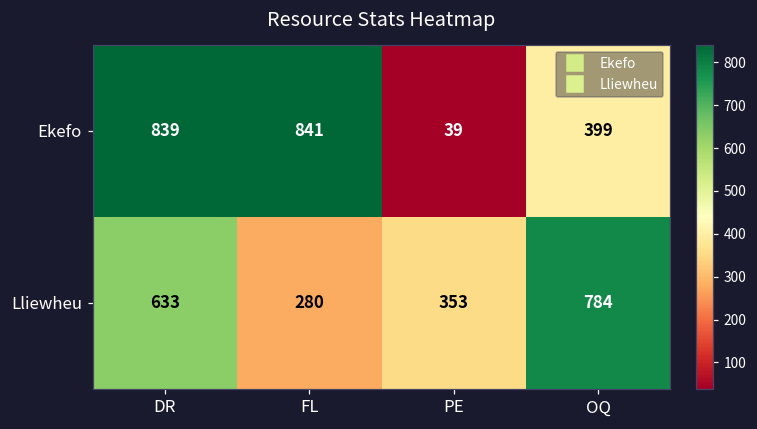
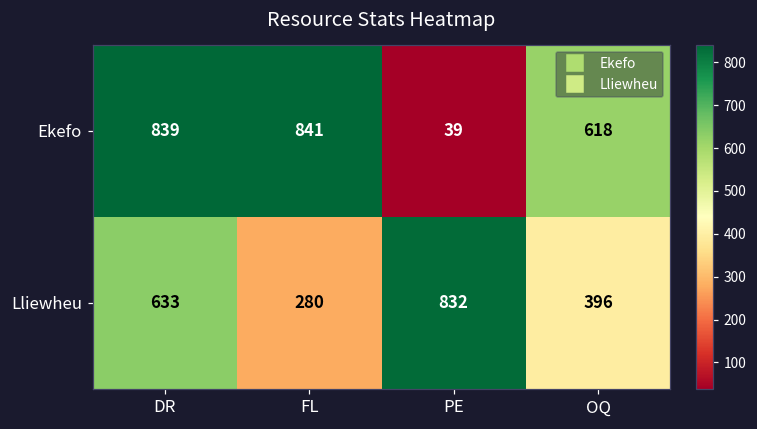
Ekefo, OQ: 399 -> 618
Lliewheu, PE: 353 -> 832
Lliewheu, OQ: 784 -> 396
